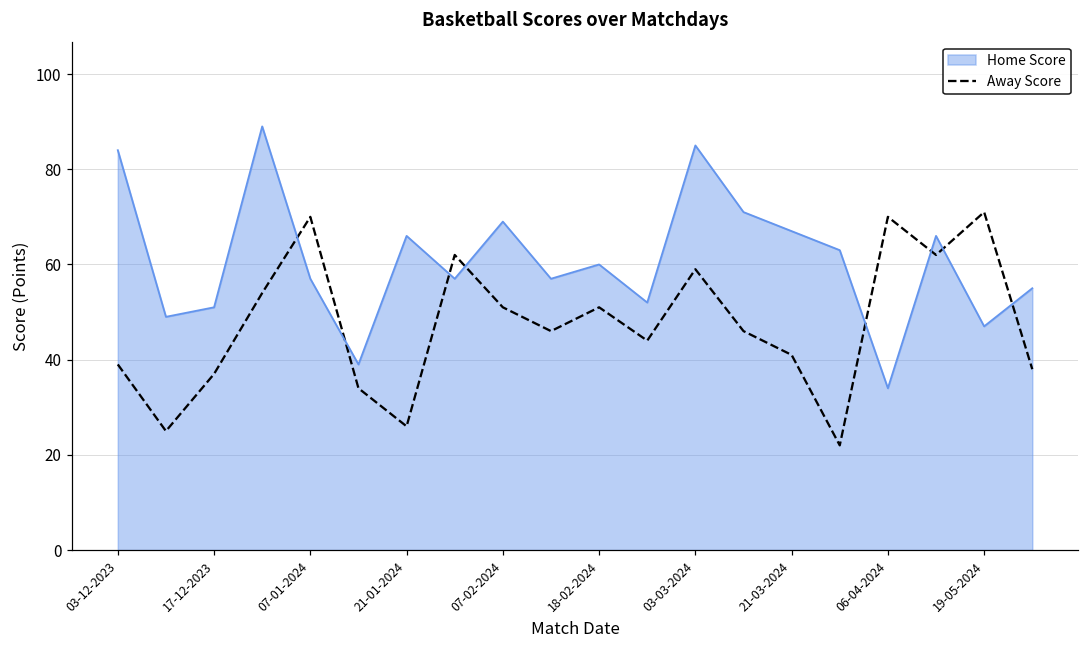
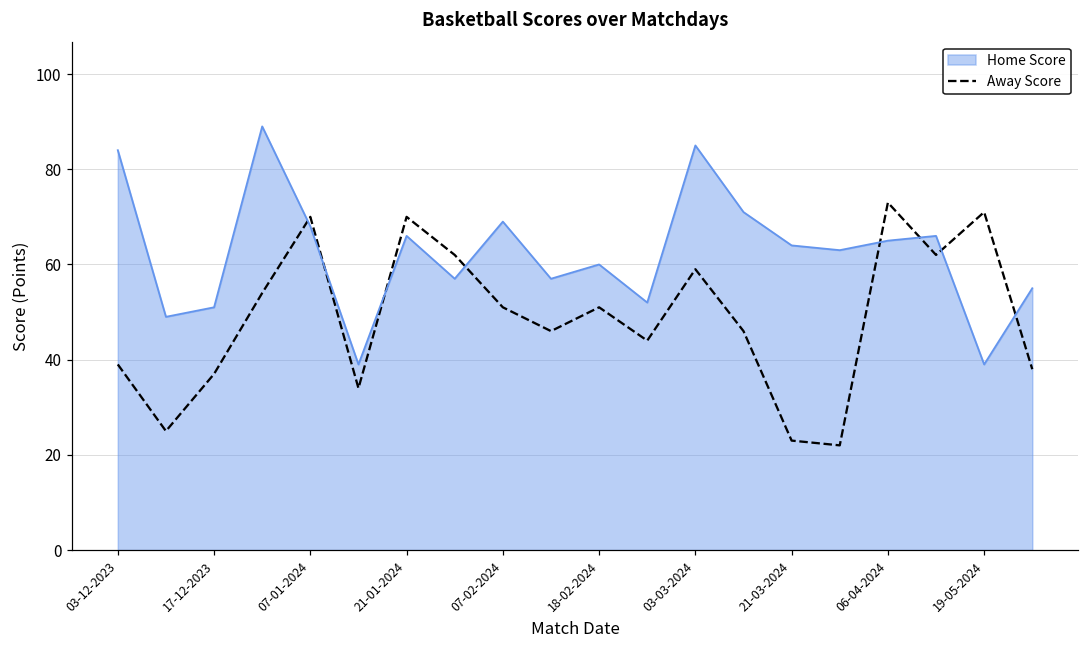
Home Score, 07-01-2024: 57 -> 68
Away Score, 21-01-2024: 26 -> 70
Away Score, 21-03-2024: 41 -> 23
Home Score, 21-03-2024: 67 -> 64
Away Score, 06-04-2024: 70 -> 73
Home Score, 06-04-2024: 34 -> 65
Home Score, 19-05-2024: 47 -> 39
